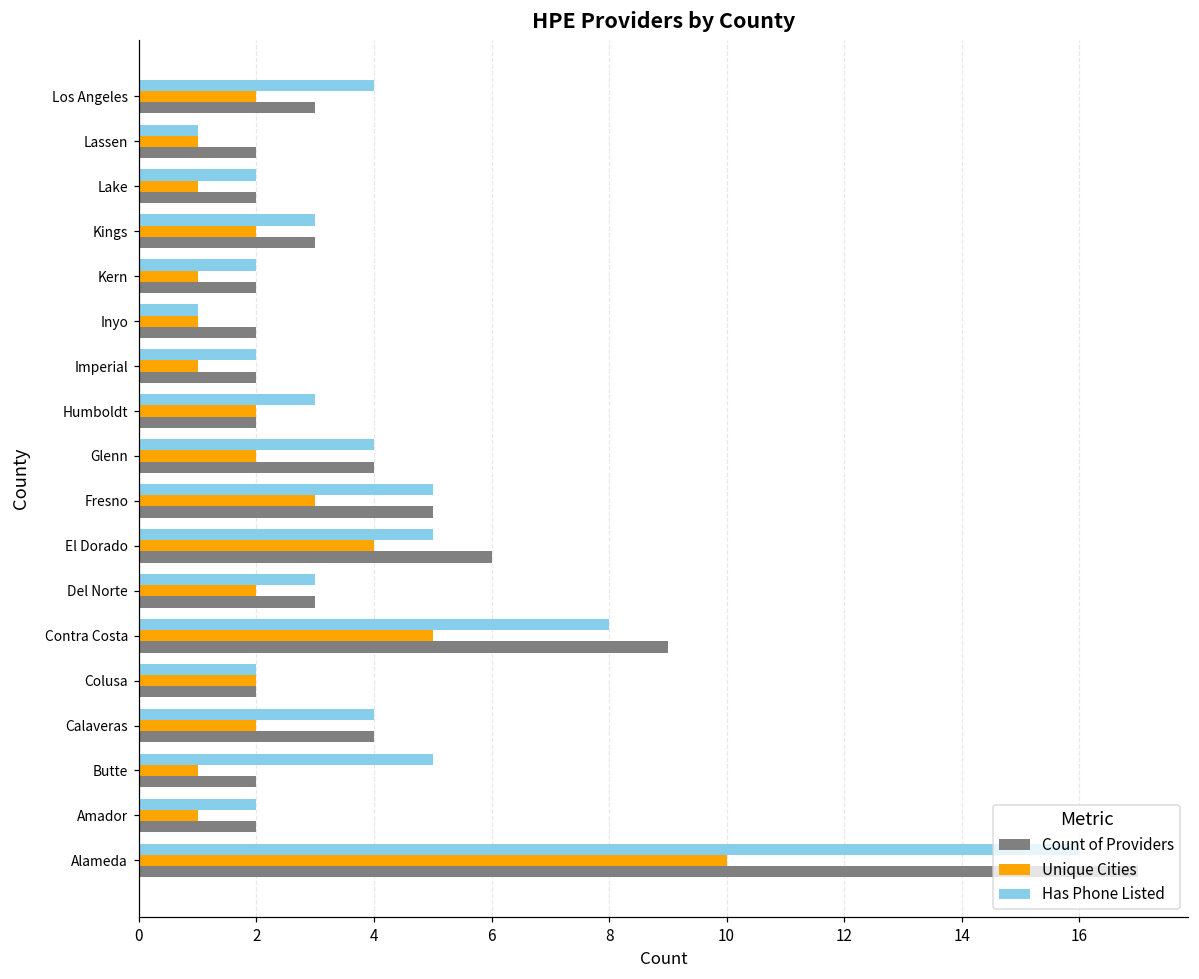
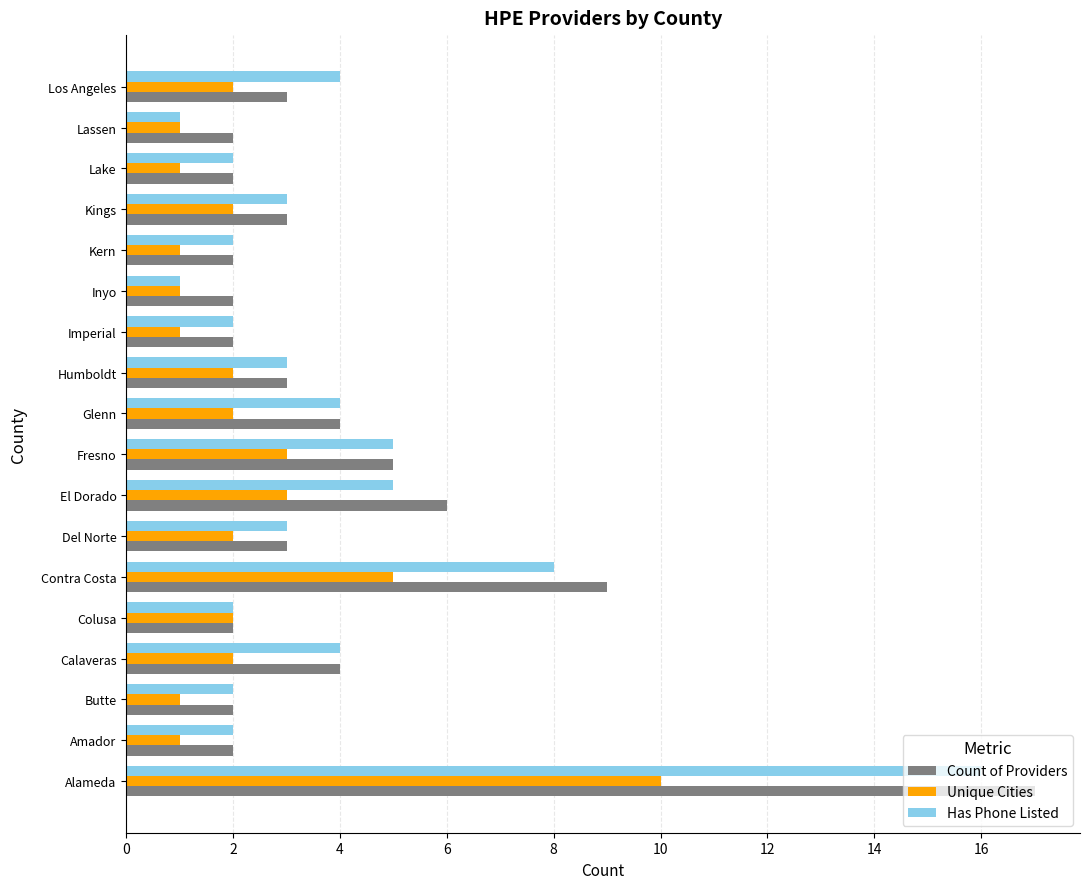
Count of Providers, Humboldt: 2 -> 3
Unique Cities, El Dorado: 4 -> 3
Has Phone Listed, Butte: 5 -> 2
